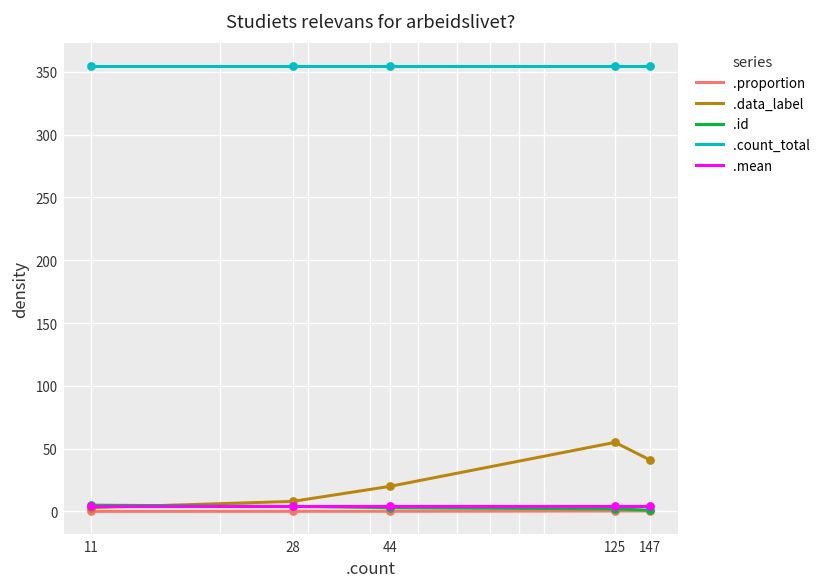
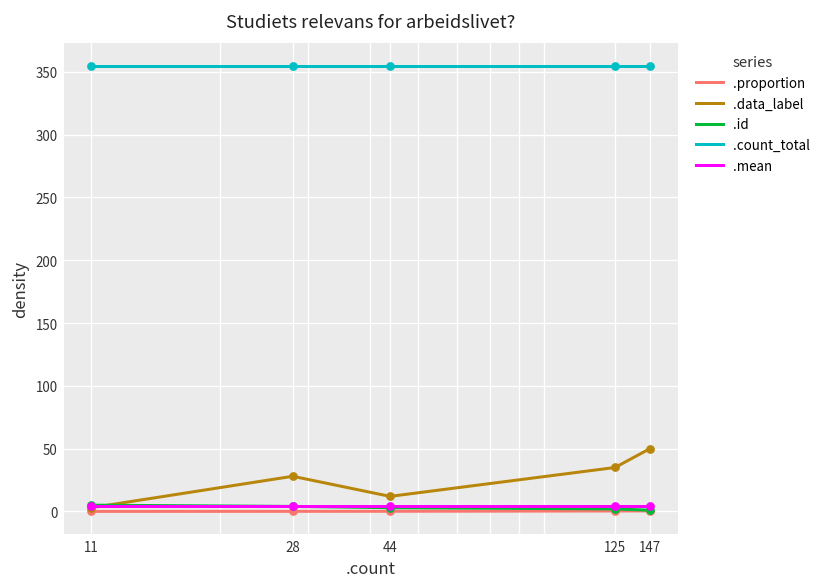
.data_label, 28: 8 -> 28
.data_label, 44: 20 -> 12
.data_label, 125: 55 -> 35
.data_label, 147: 41 -> 50
